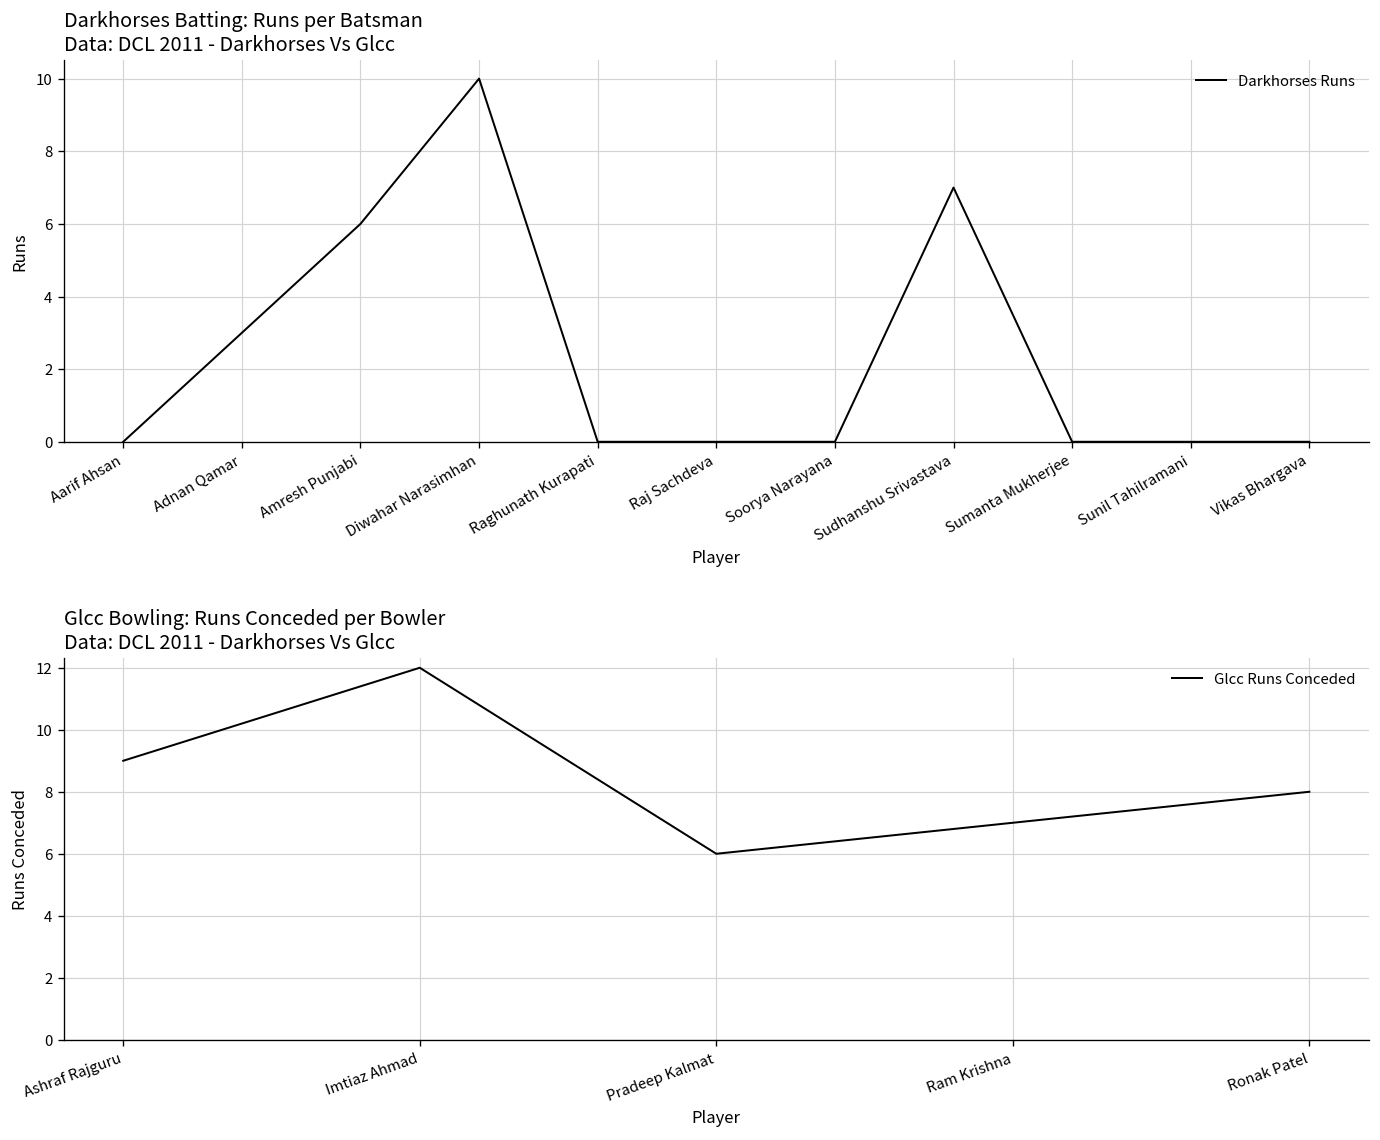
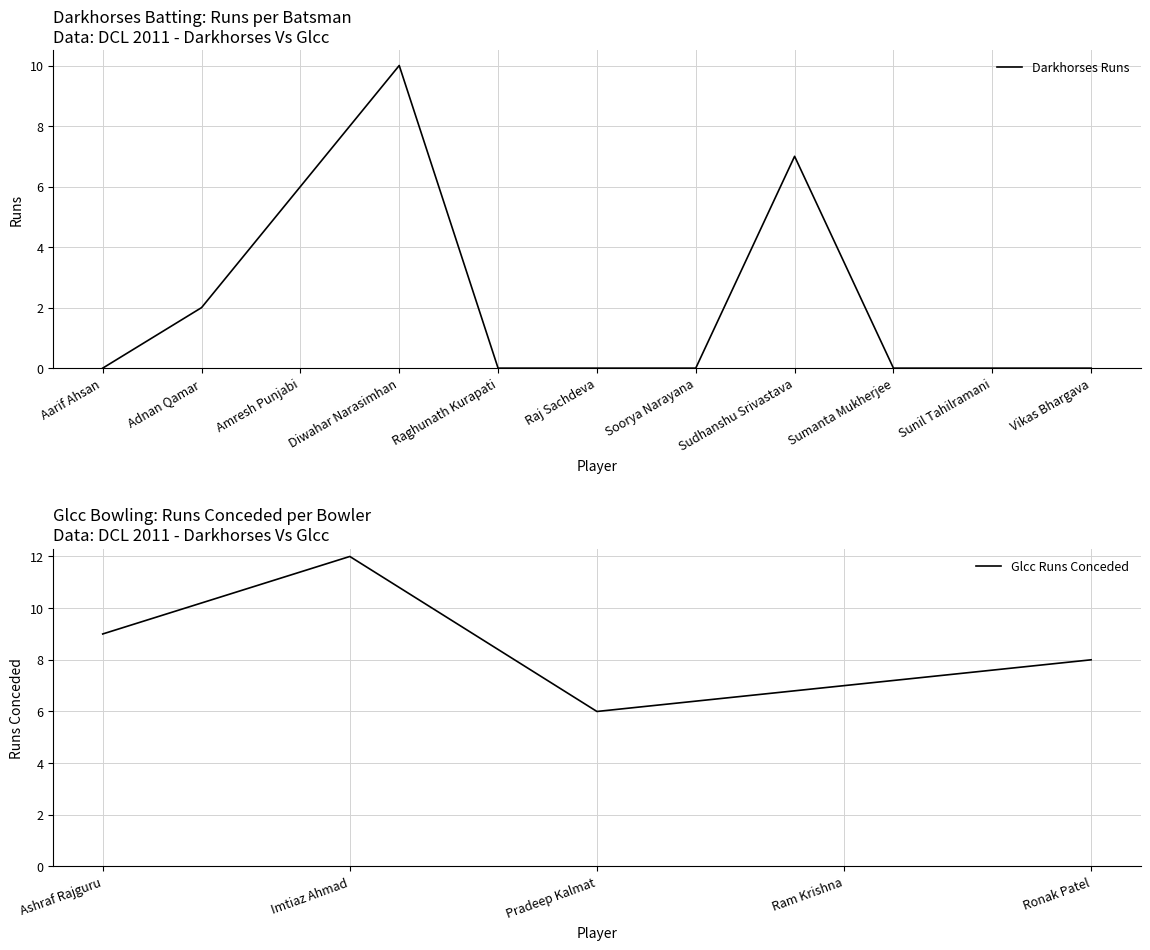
Darkhorses Batting: Runs per Batsman Data: DCL 2011 - Darkhorses Vs Glcc, Adnan Qamar: 3 -> 2
